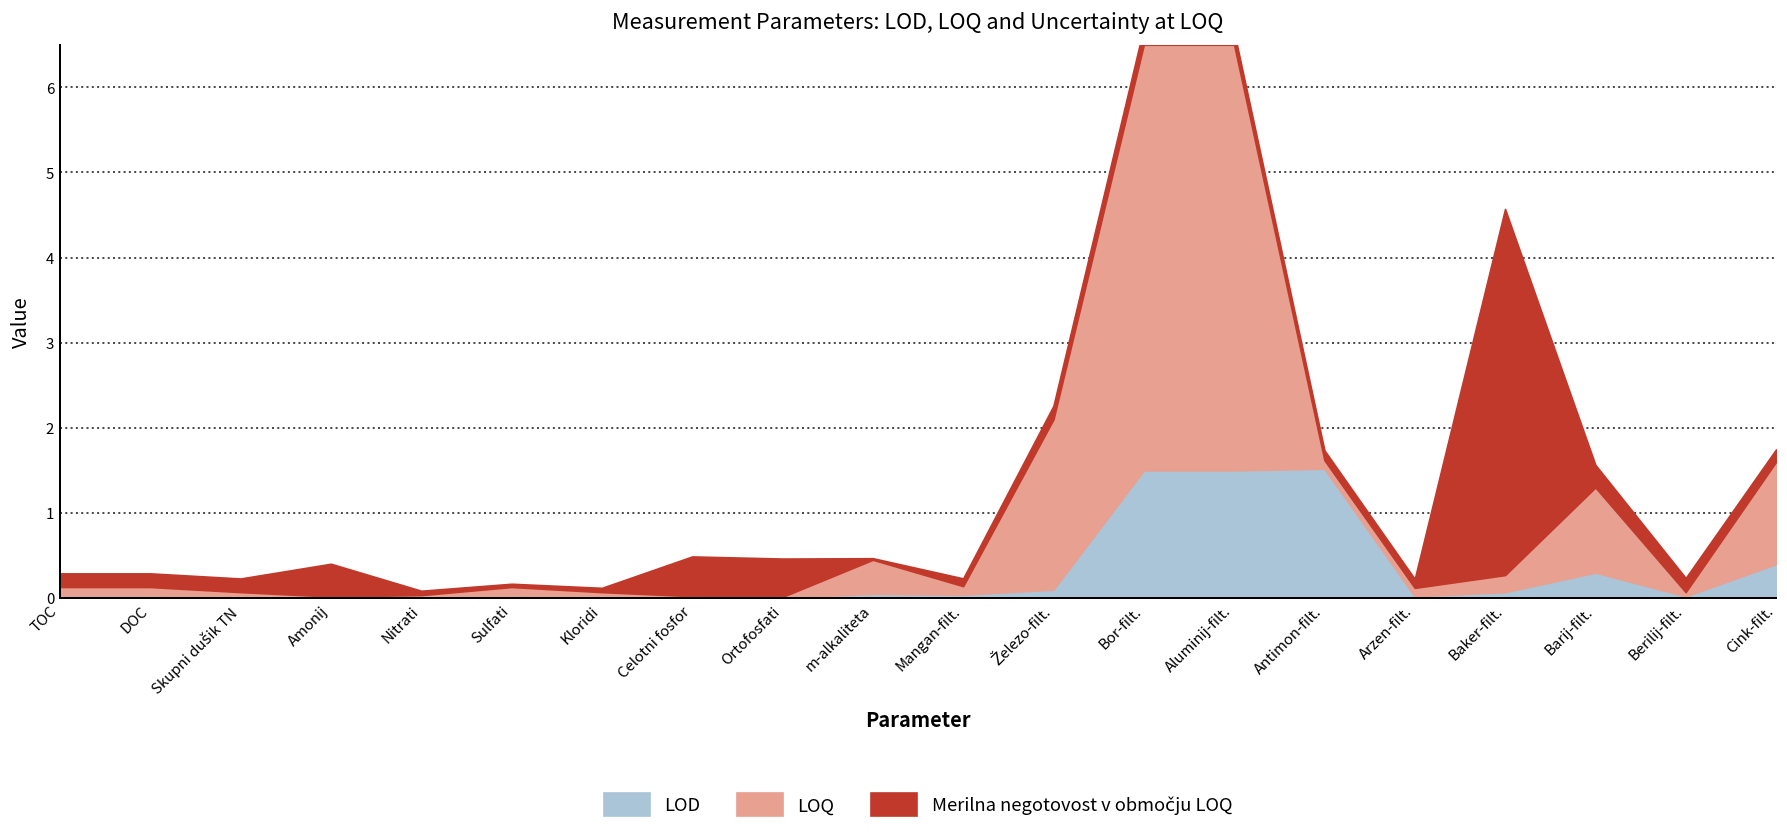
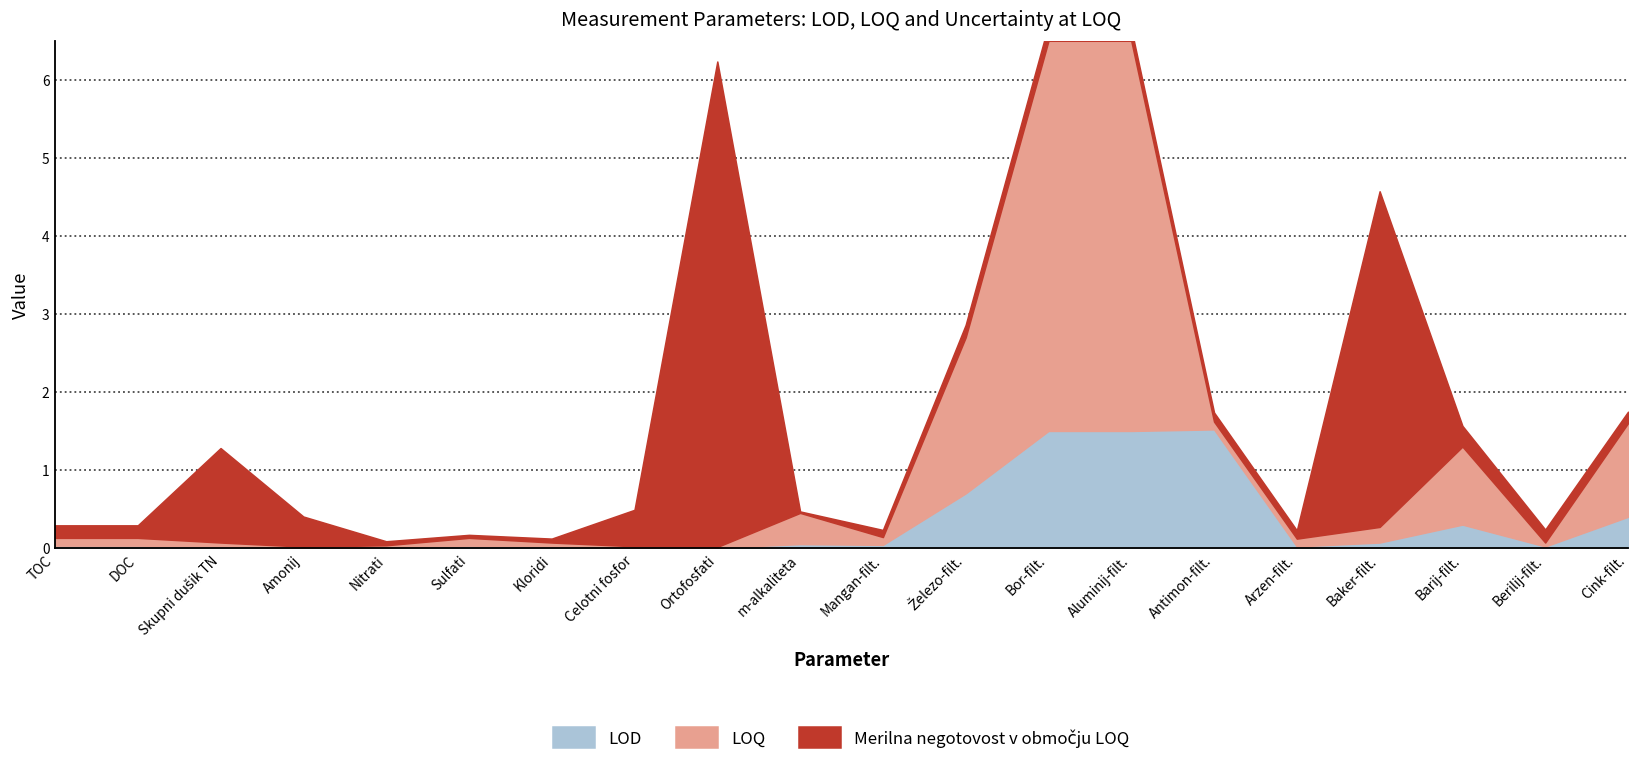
Merilna negotovost v območju LOQ, Skupni dušik TN: 0.2 -> 1.2
Merilna negotovost v območju LOQ, Ortofosfati: 0.5 -> 6.2
LOD, Železo-filt.: 0.1 -> 0.7
